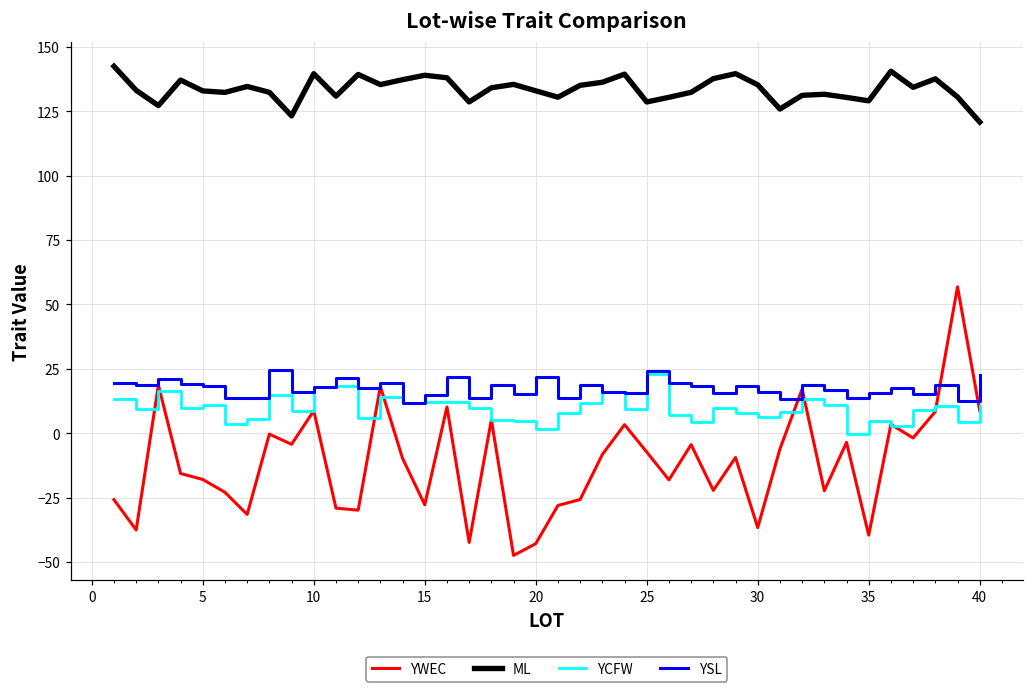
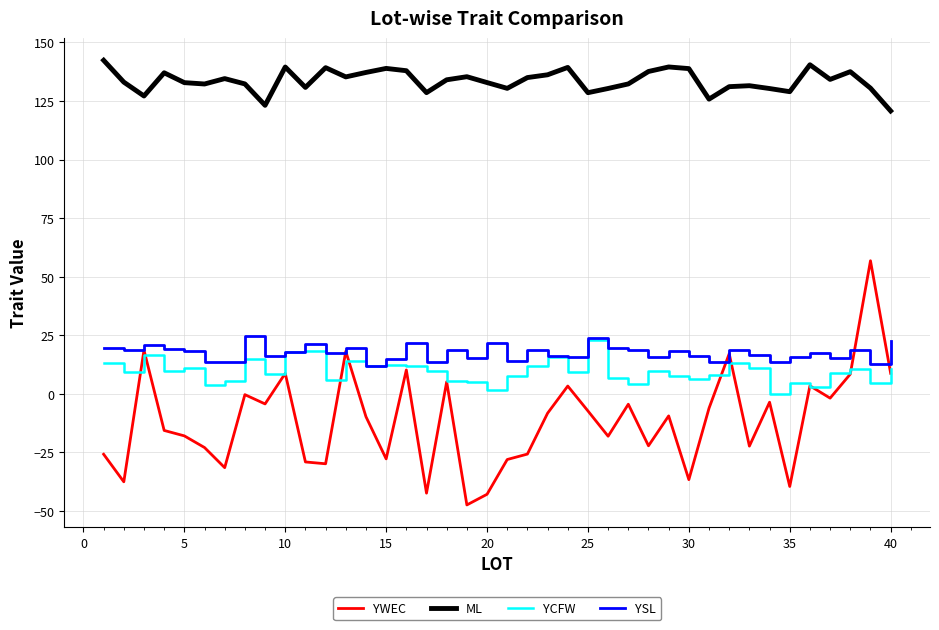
ML, 30: 135 -> 139
